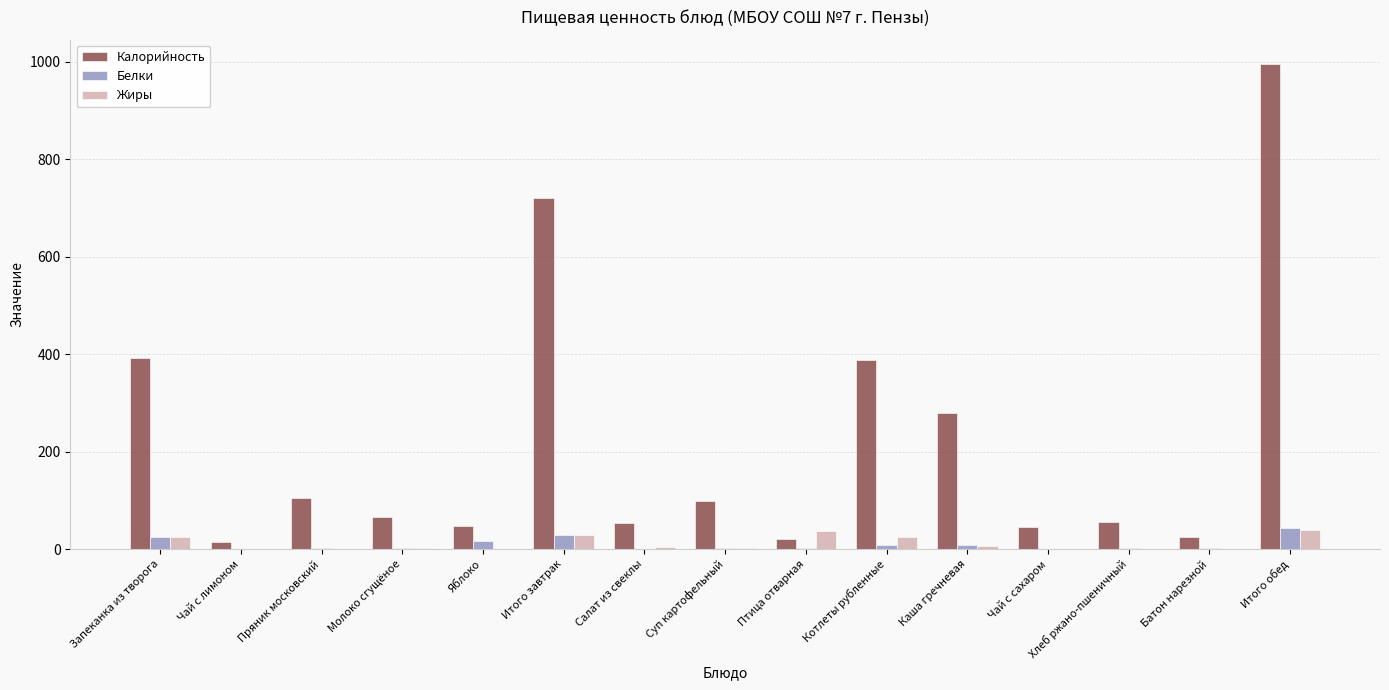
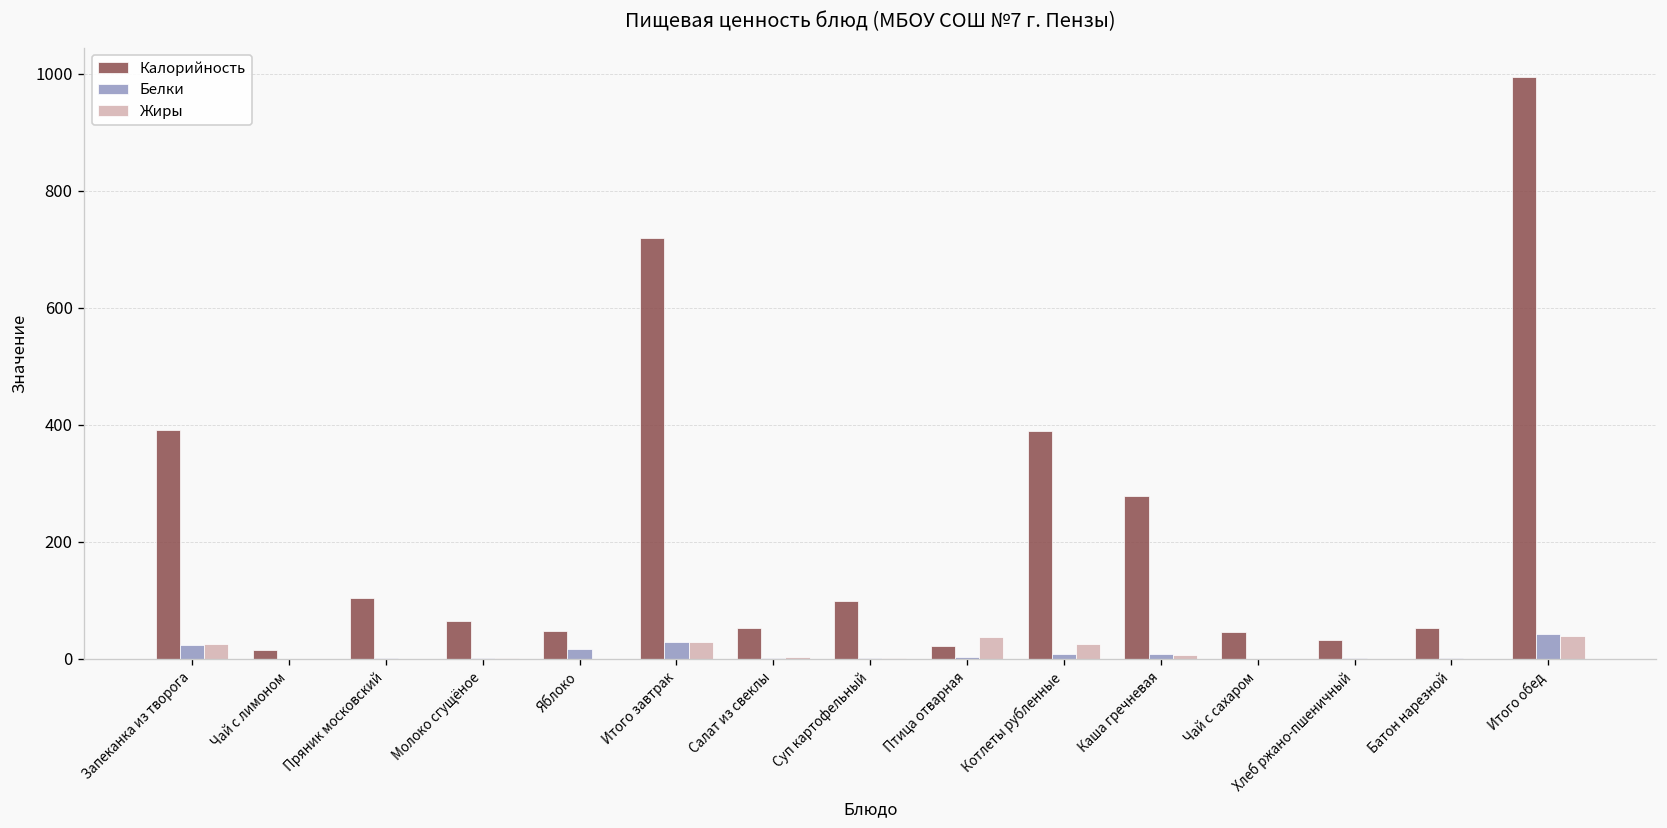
Калорийность, Хлеб ржано-пшеничный: 60 -> 30
Калорийность, Батон нарезной: 20 -> 50
